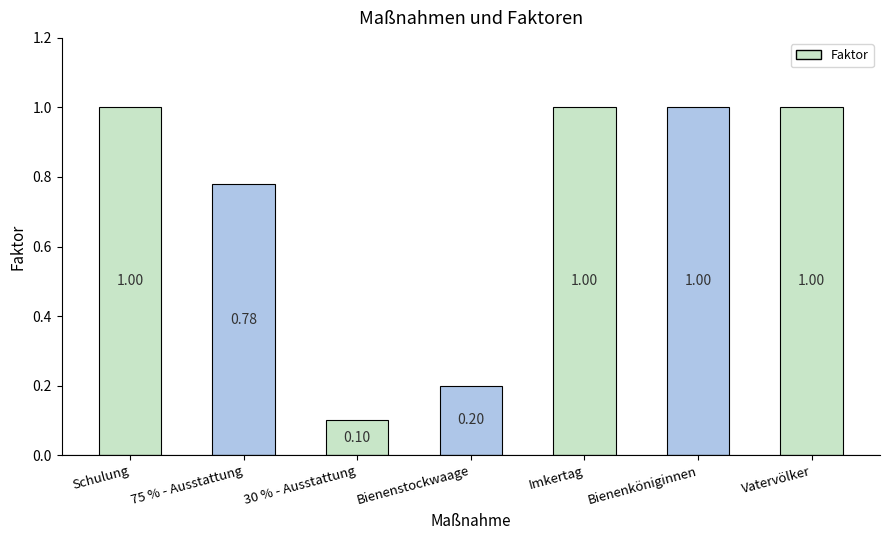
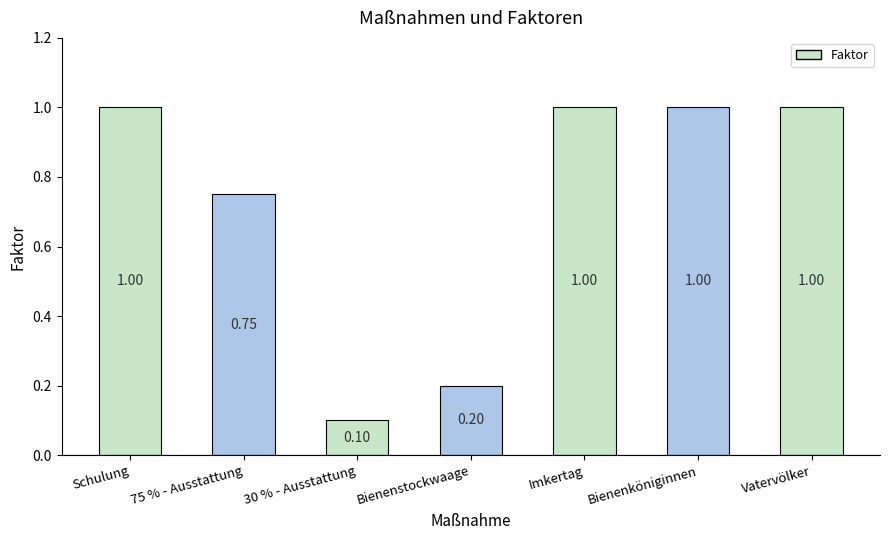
75 % - Ausstattung: 0.78 -> 0.75
